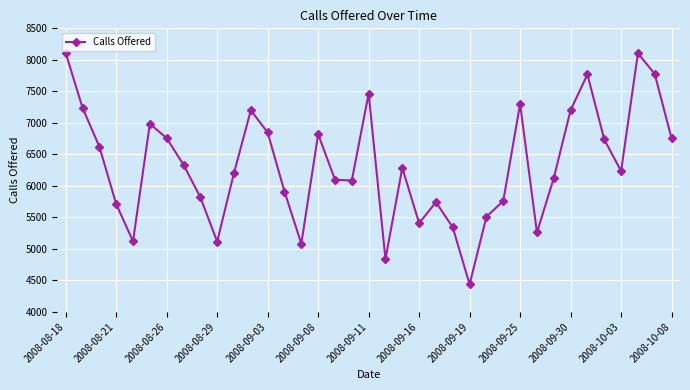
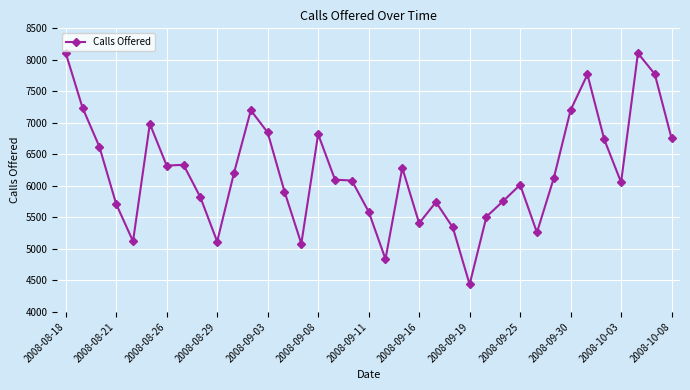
2008-08-26: 6800 -> 6300
2008-09-11: 7500 -> 5600
2008-09-25: 7300 -> 6000
2008-10-03: 6200 -> 6100
